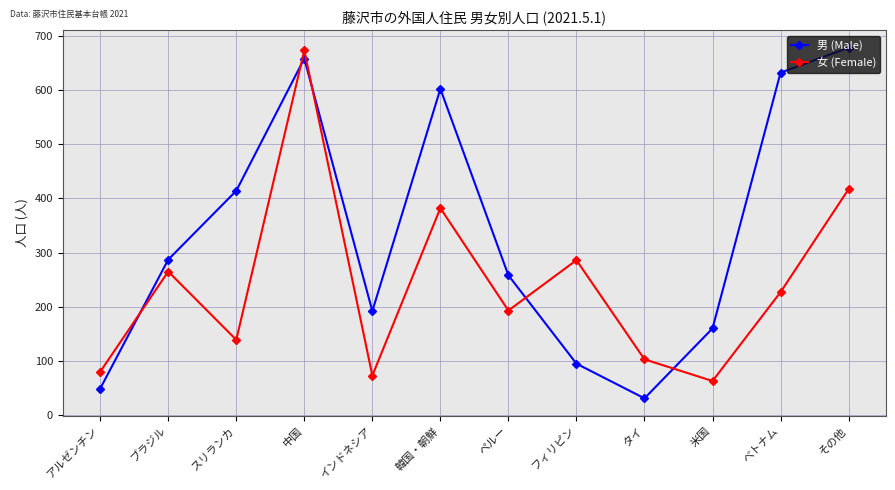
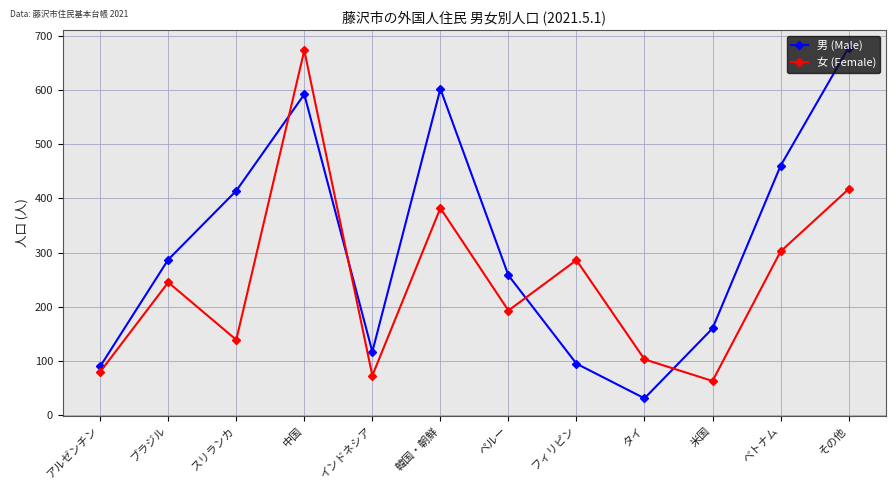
男 (Male), アルゼンチン: 50 -> 90
女 (Female), ブラジル: 270 -> 250
男 (Male), 中国: 660 -> 590
男 (Male), インドネシア: 190 -> 120
男 (Male), べトナム: 630 -> 460
女 (Female), べトナム: 230 -> 300
